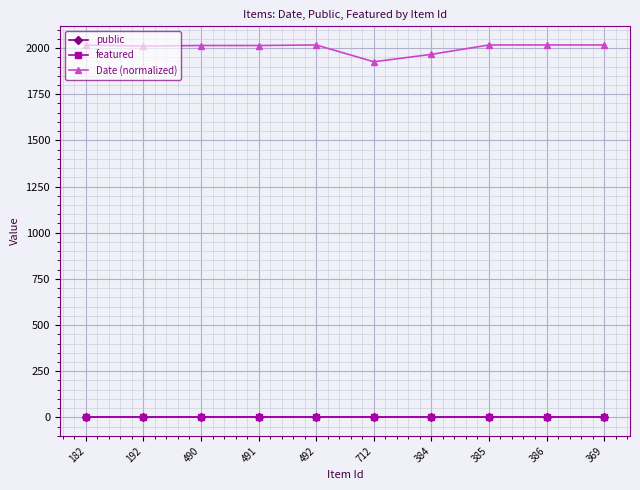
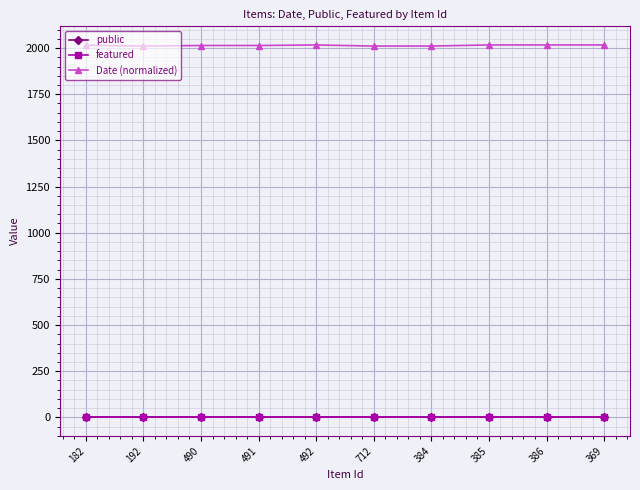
Date (normalized), 712: 1930 -> 2010
Date (normalized), 384: 1970 -> 2010
